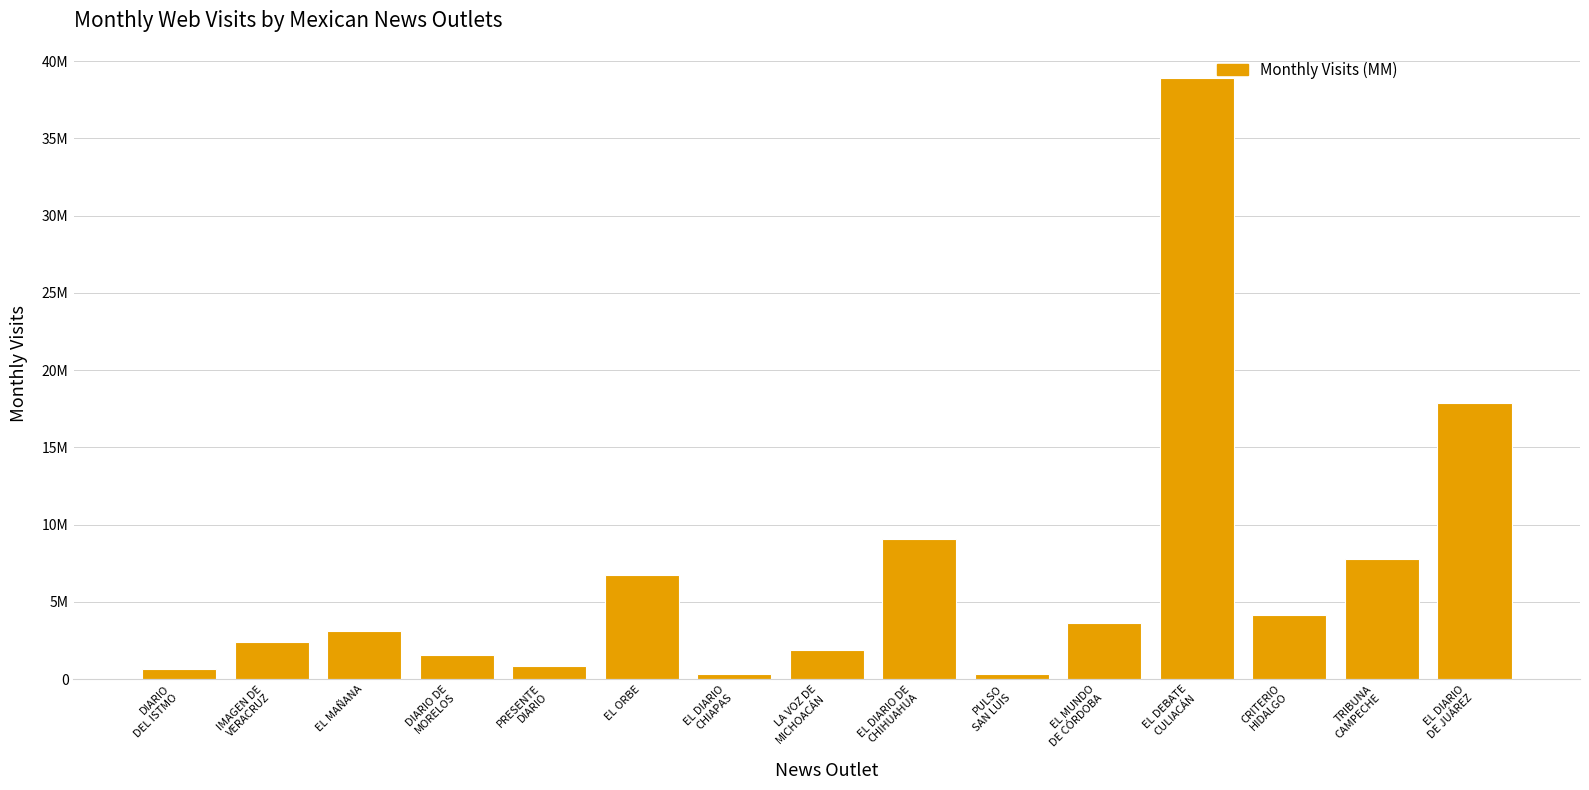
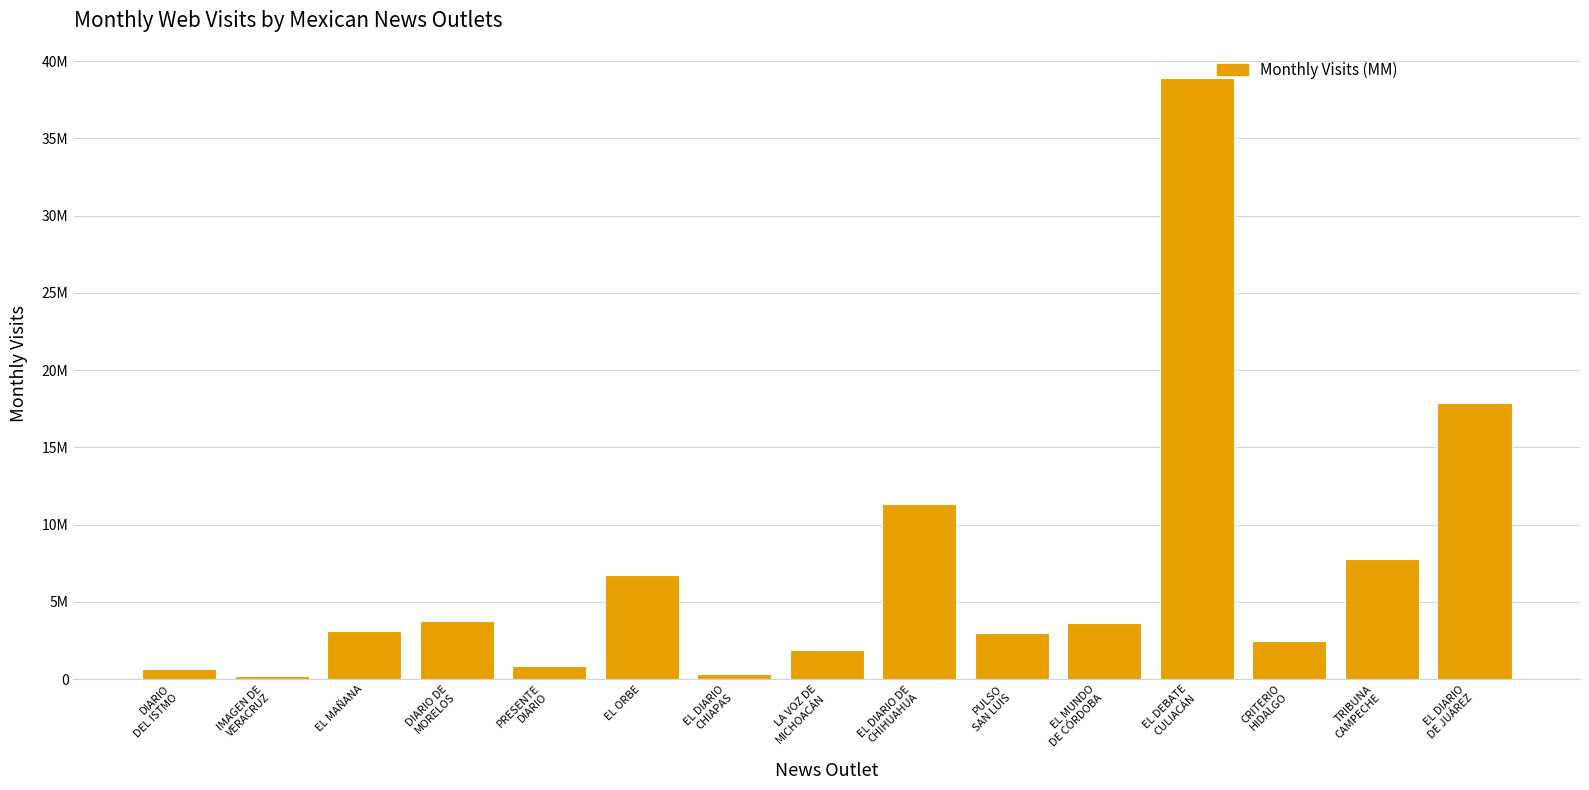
IMAGEN DE VERACRUZ: 2400000 -> 200000
DIARIO DE MORELOS: 1600000 -> 3800000
EL DIARIO DE CHIHUAHUA: 9000000 -> 11300000
PULSO SAN LUIS: 300000 -> 3000000
CRITERIO HIDALGO: 4100000 -> 2500000
